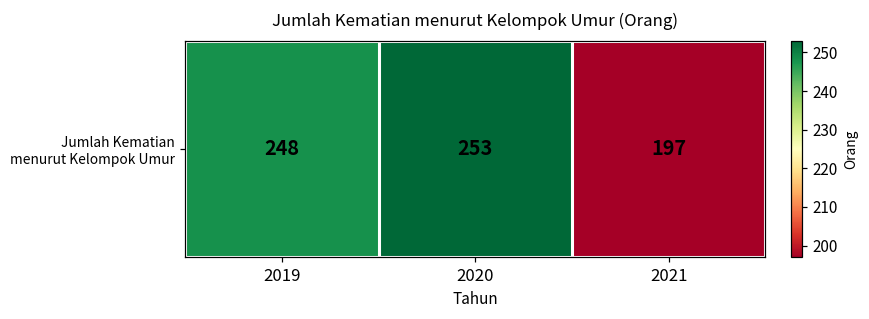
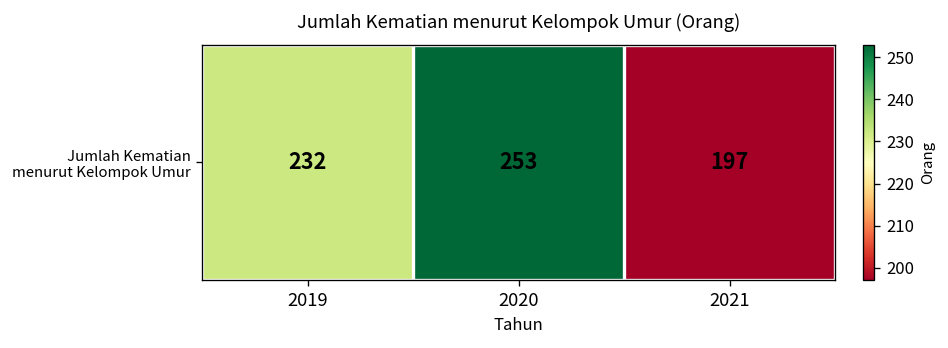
Jumlah Kematian menurut Kelompok Umur, 2019: 248 -> 232
